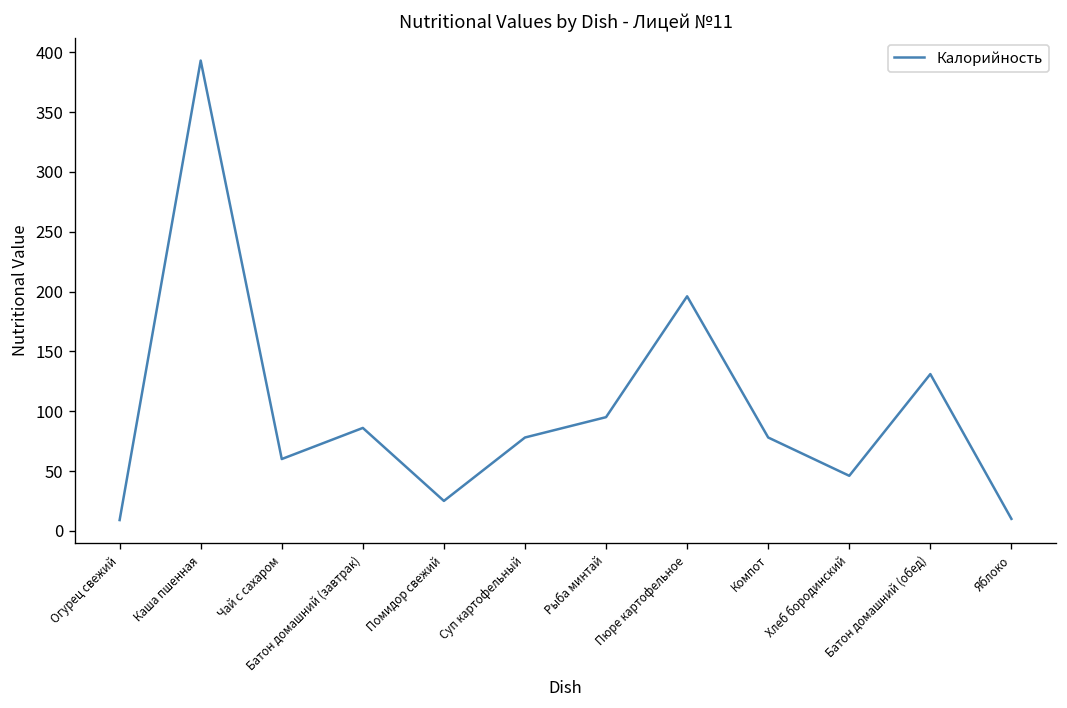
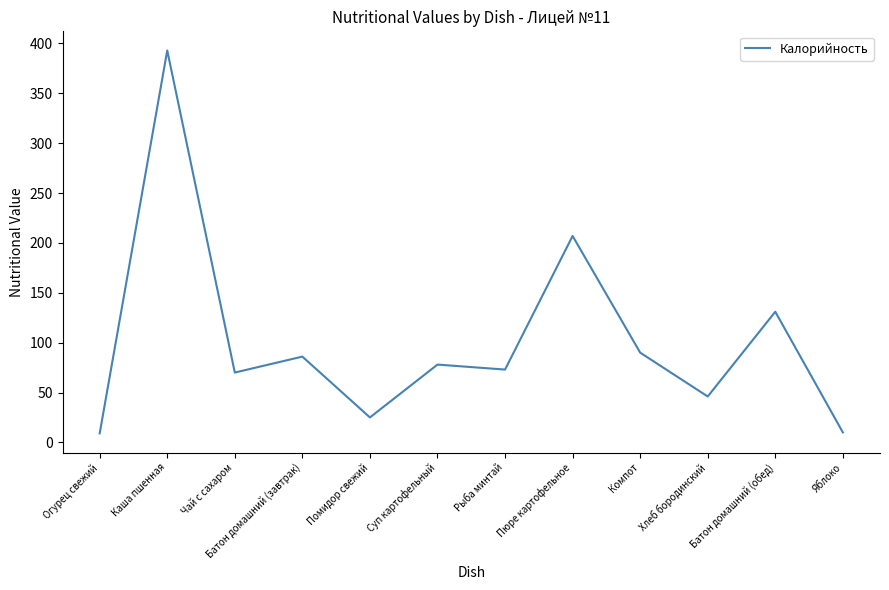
Чай с сахаром: 60 -> 70
Рыба минтай: 100 -> 70
Пюре картофельное: 200 -> 210
Компот: 80 -> 90
